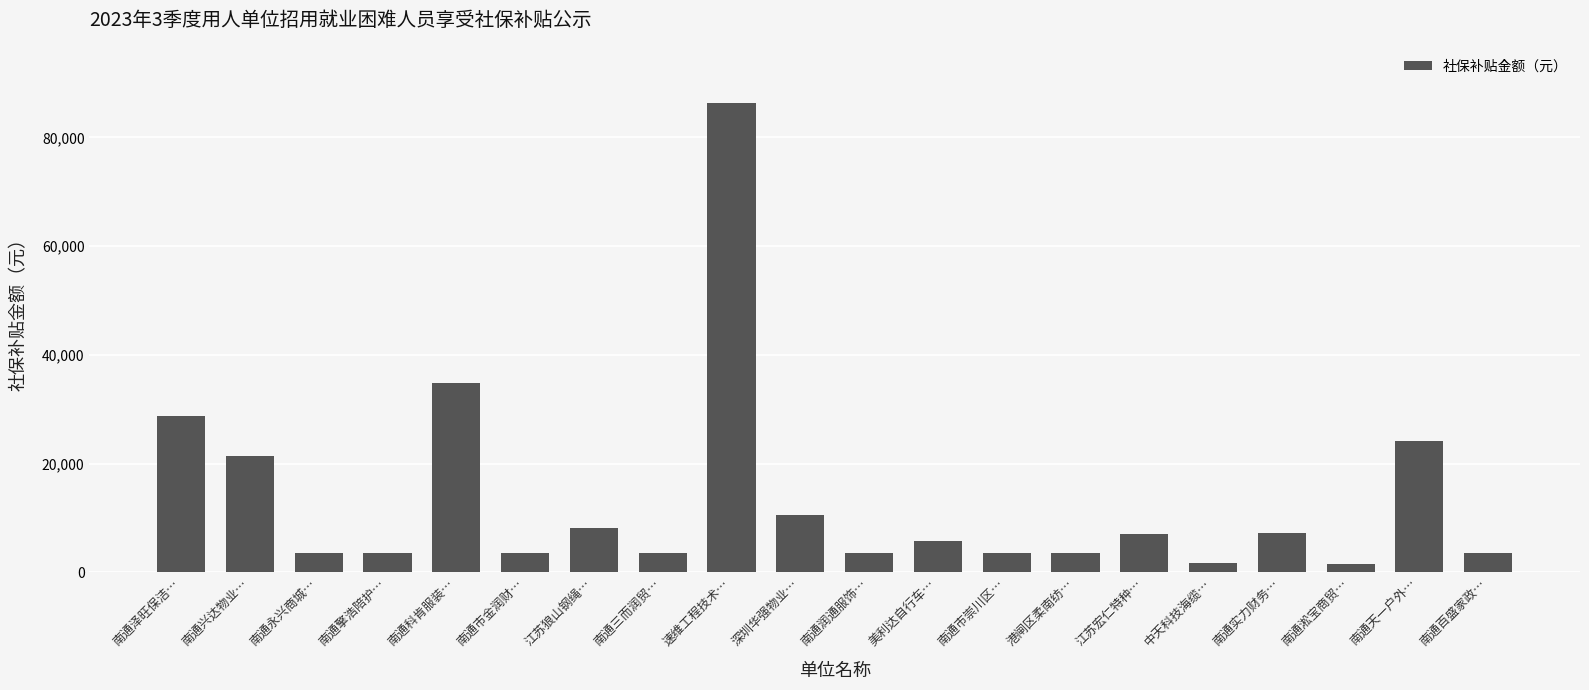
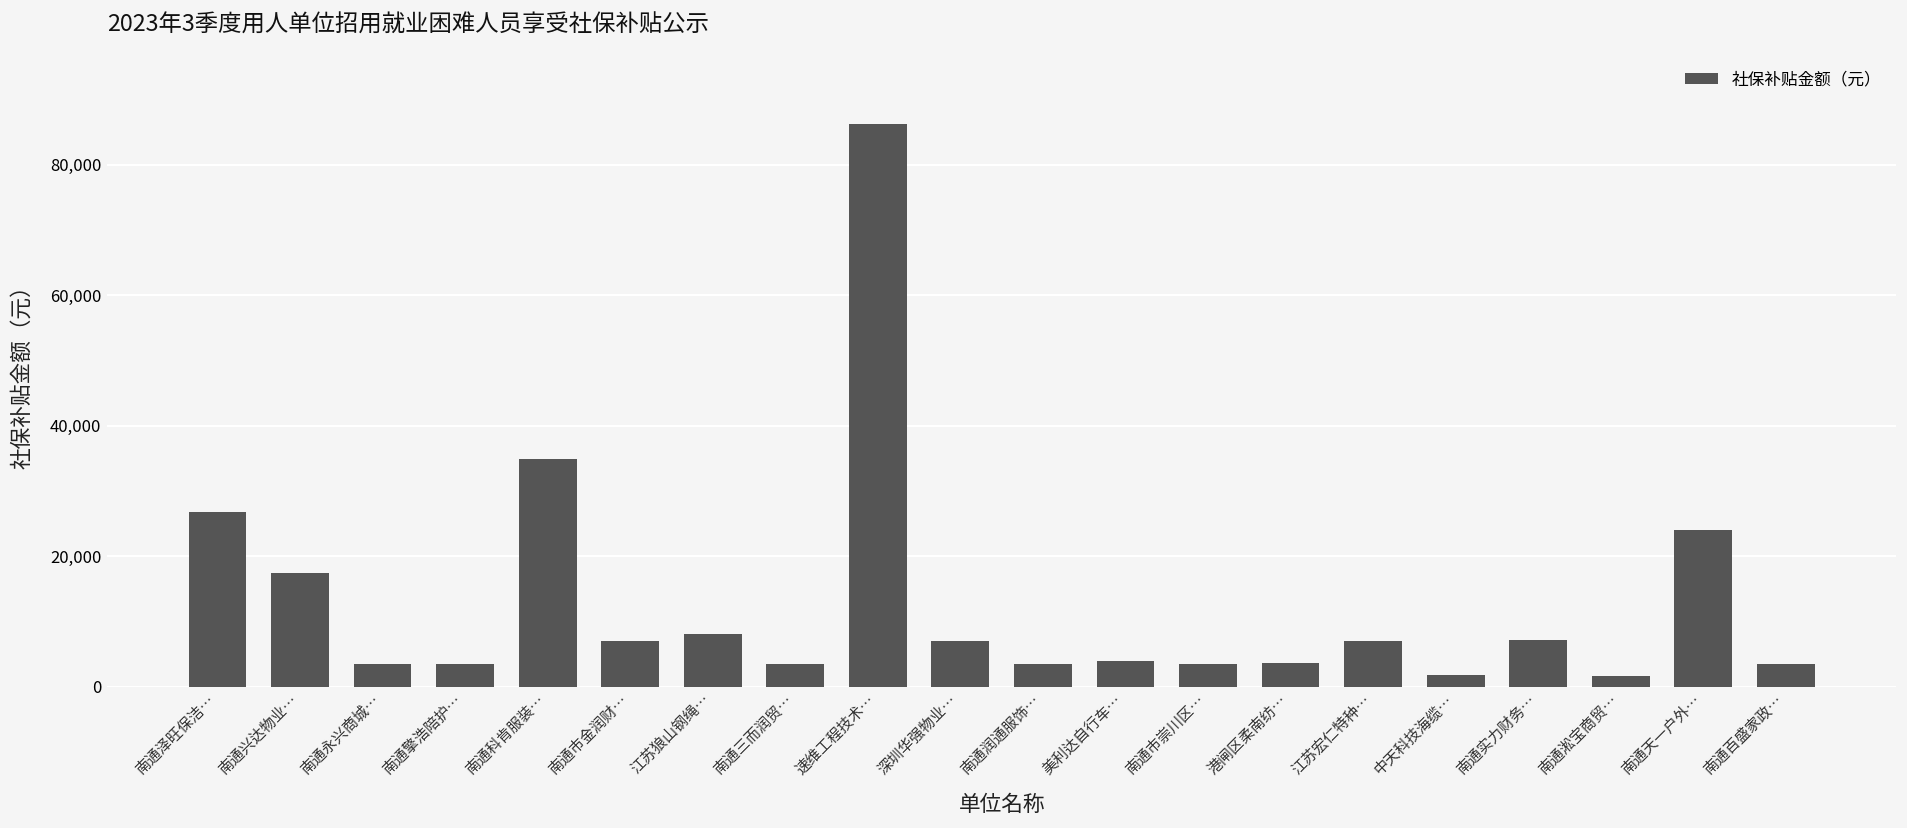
南通泽旺保洁…: 29,000 -> 27,000
南通兴达物业…: 21,000 -> 17,000
南通市金润财…: 4,000 -> 7,000
深圳华强物业…: 11,000 -> 7,000
美利达自行车…: 6,000 -> 4,000
